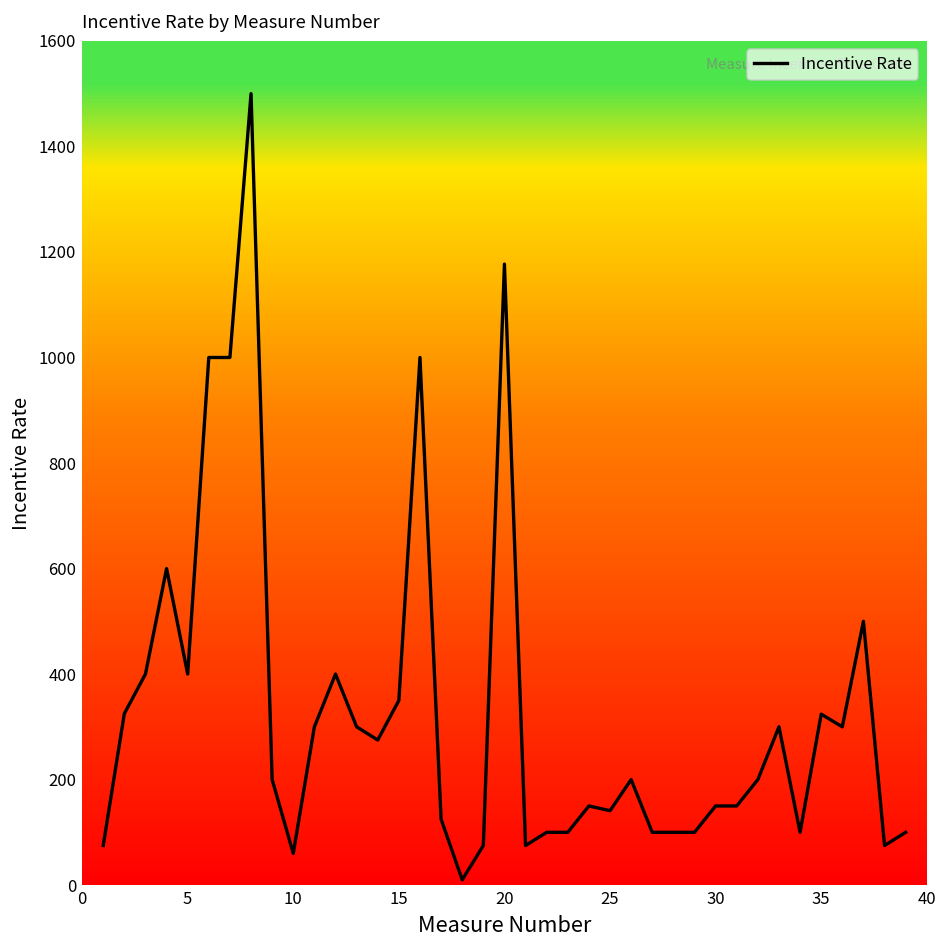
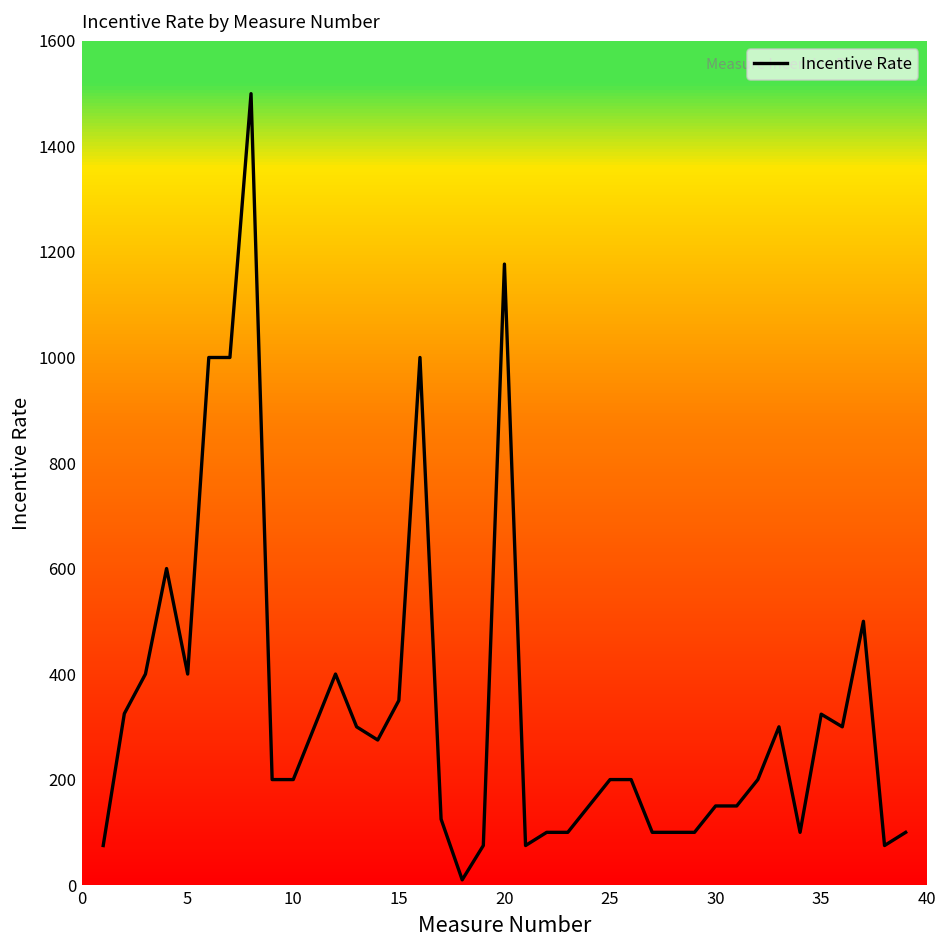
10: 60 -> 200
25: 140 -> 200
